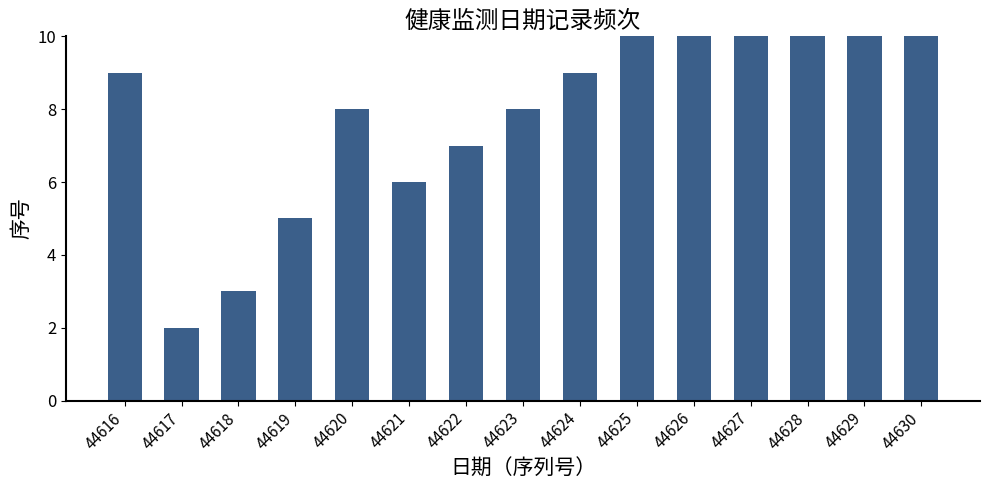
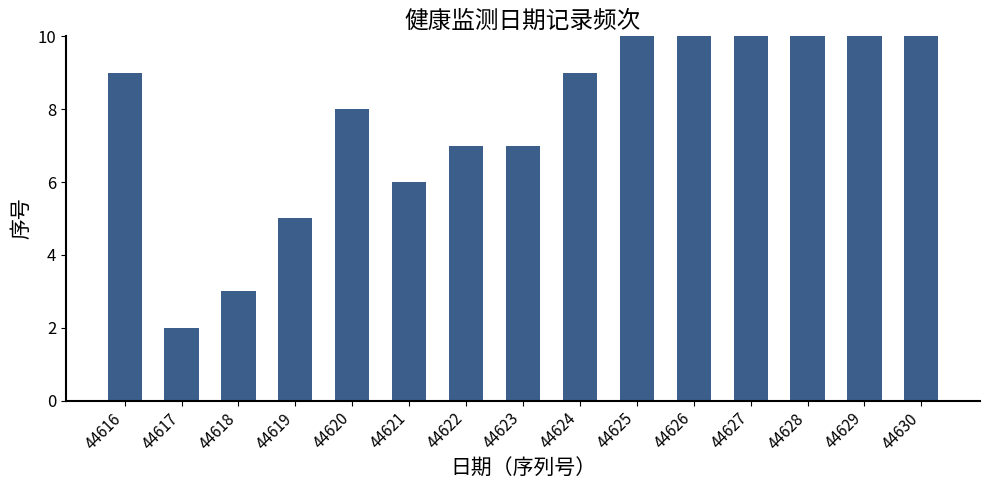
44623: 8 -> 7
